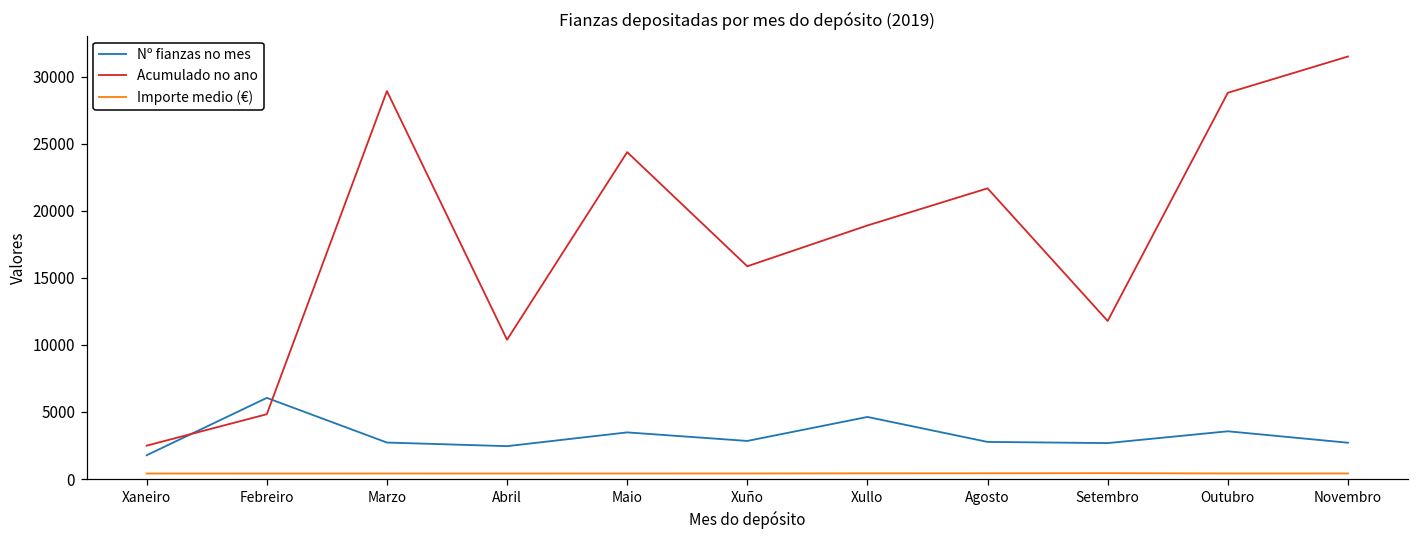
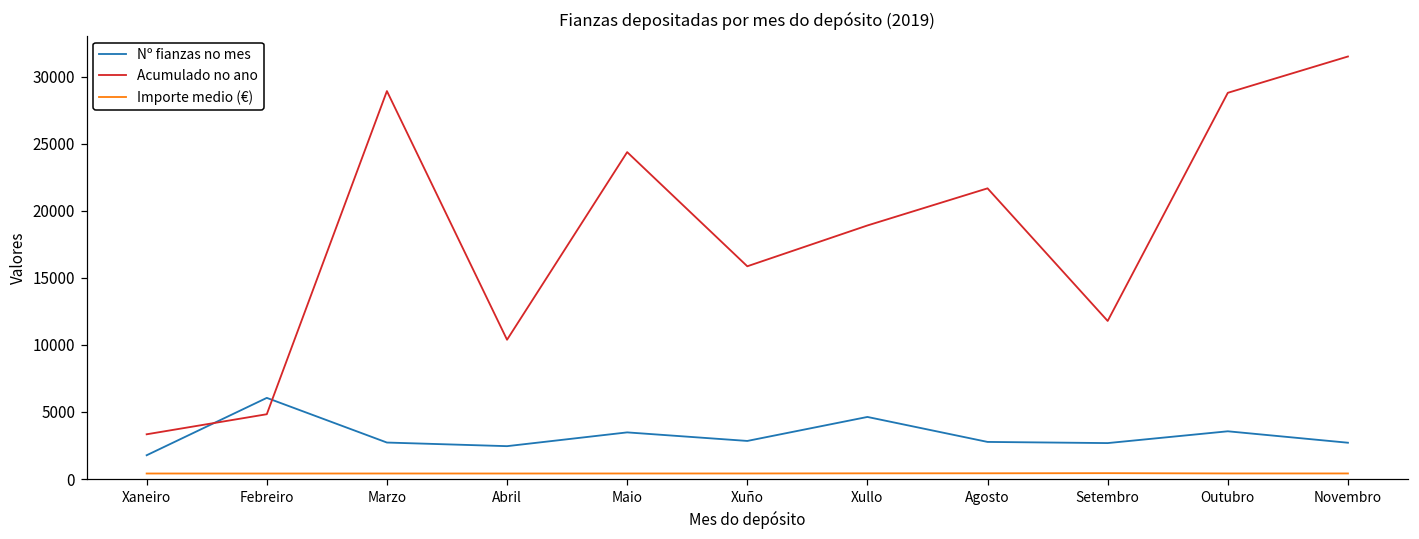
Acumulado no ano, Xaneiro: 2500 -> 3300
